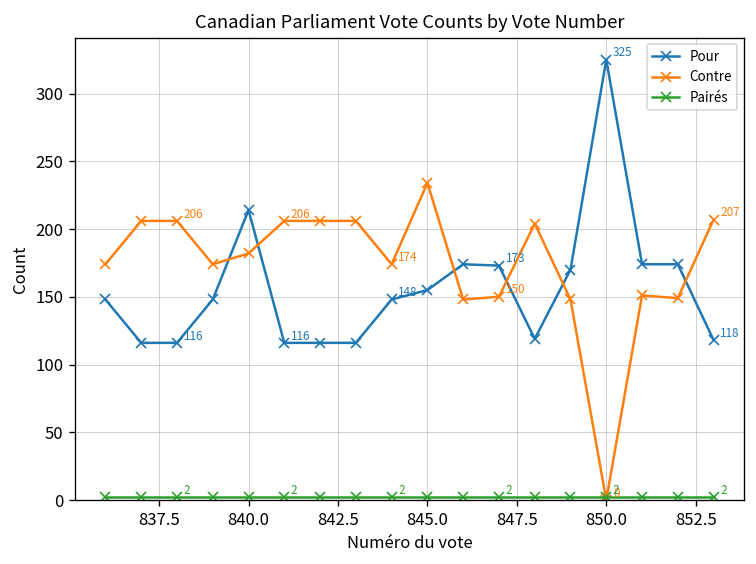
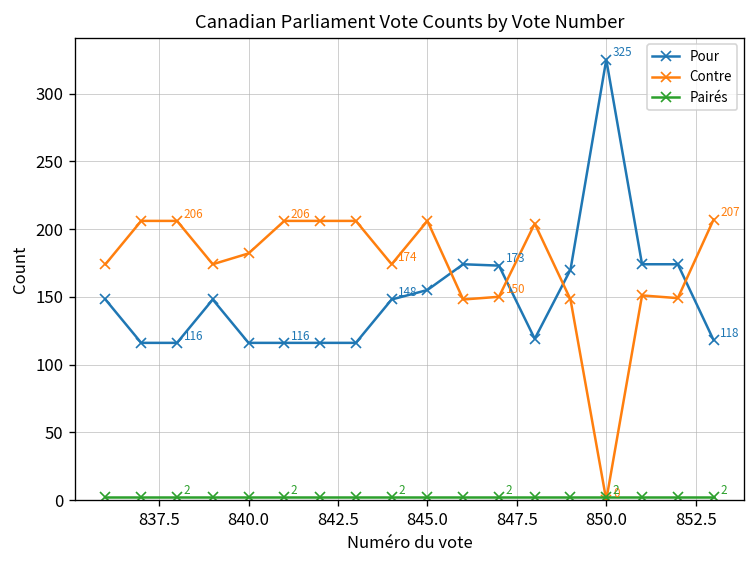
Pour, 840.0: 214 -> 116
Contre, 845.0: 234 -> 206
